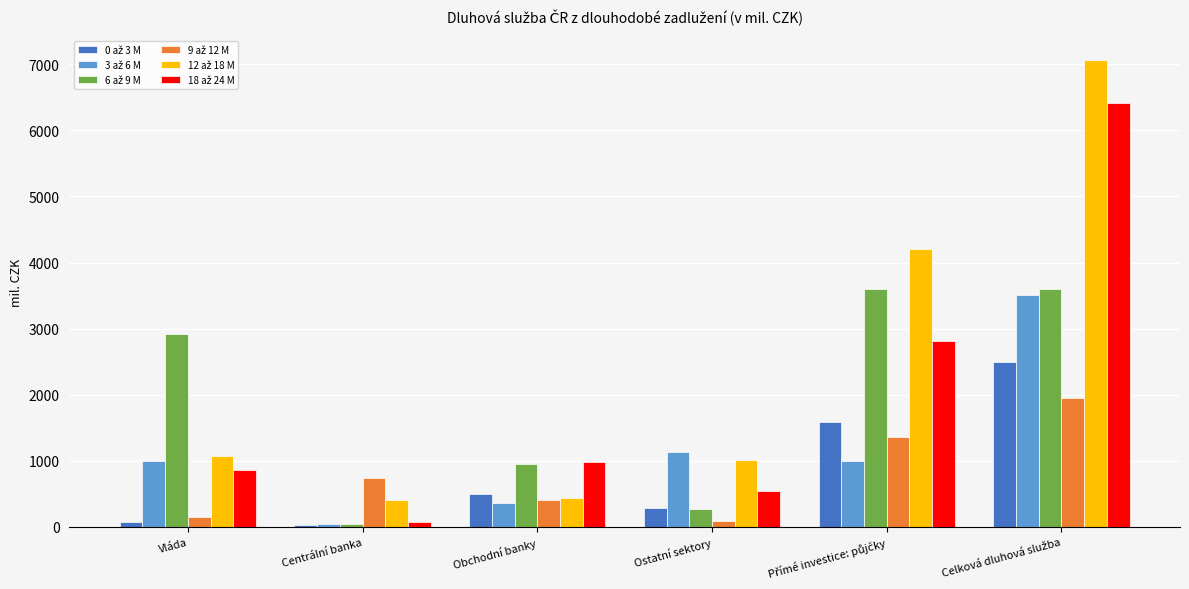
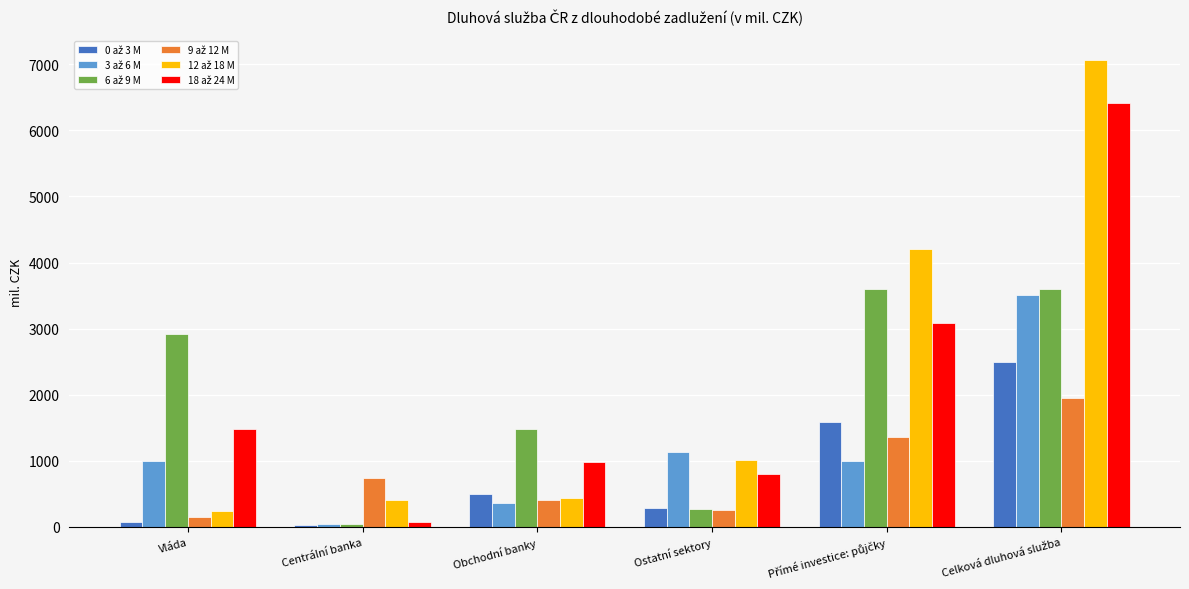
12 až 18 M, Vláda: 1100 -> 200
18 až 24 M, Vláda: 900 -> 1500
6 až 9 M, Obchodní banky: 1000 -> 1500
9 až 12 M, Ostatní sektory: 100 -> 300
18 až 24 M, Ostatní sektory: 500 -> 800
18 až 24 M, Přímé investice: půjčky: 2800 -> 3100
